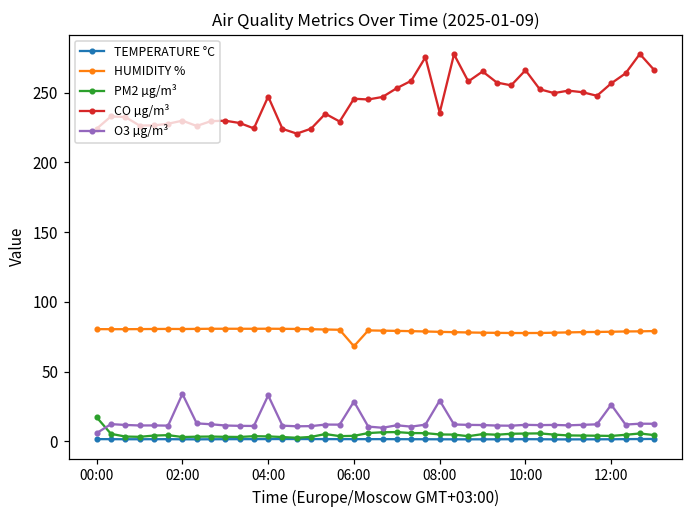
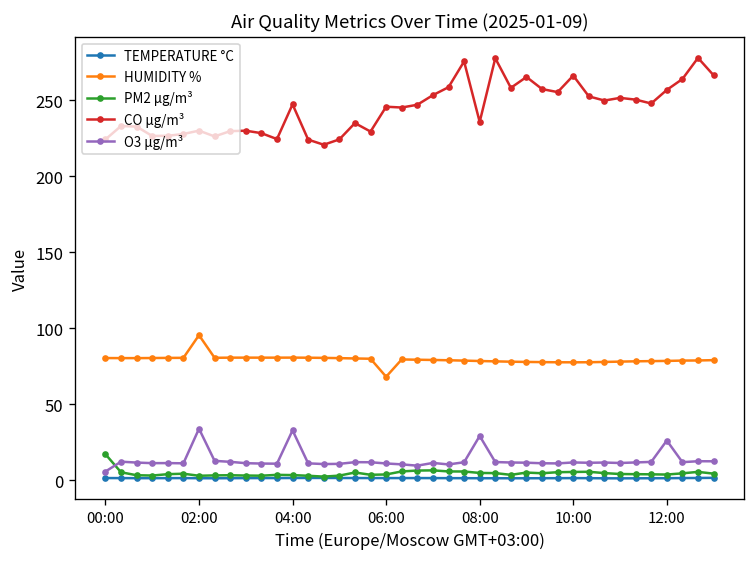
HUMIDITY %, 02:00: 81 -> 95
O3 µg/m³, 06:00: 28 -> 11
